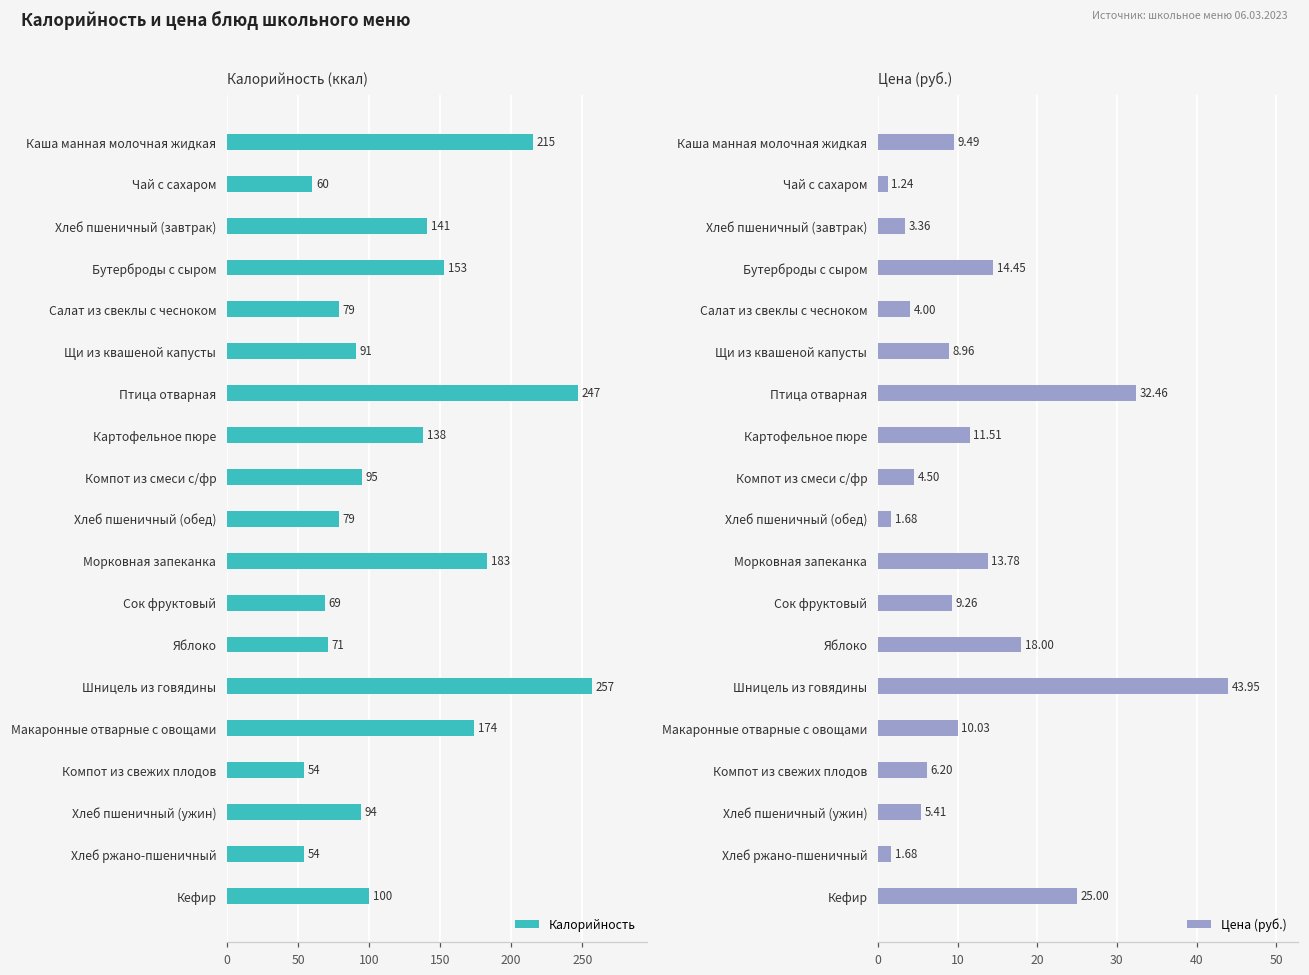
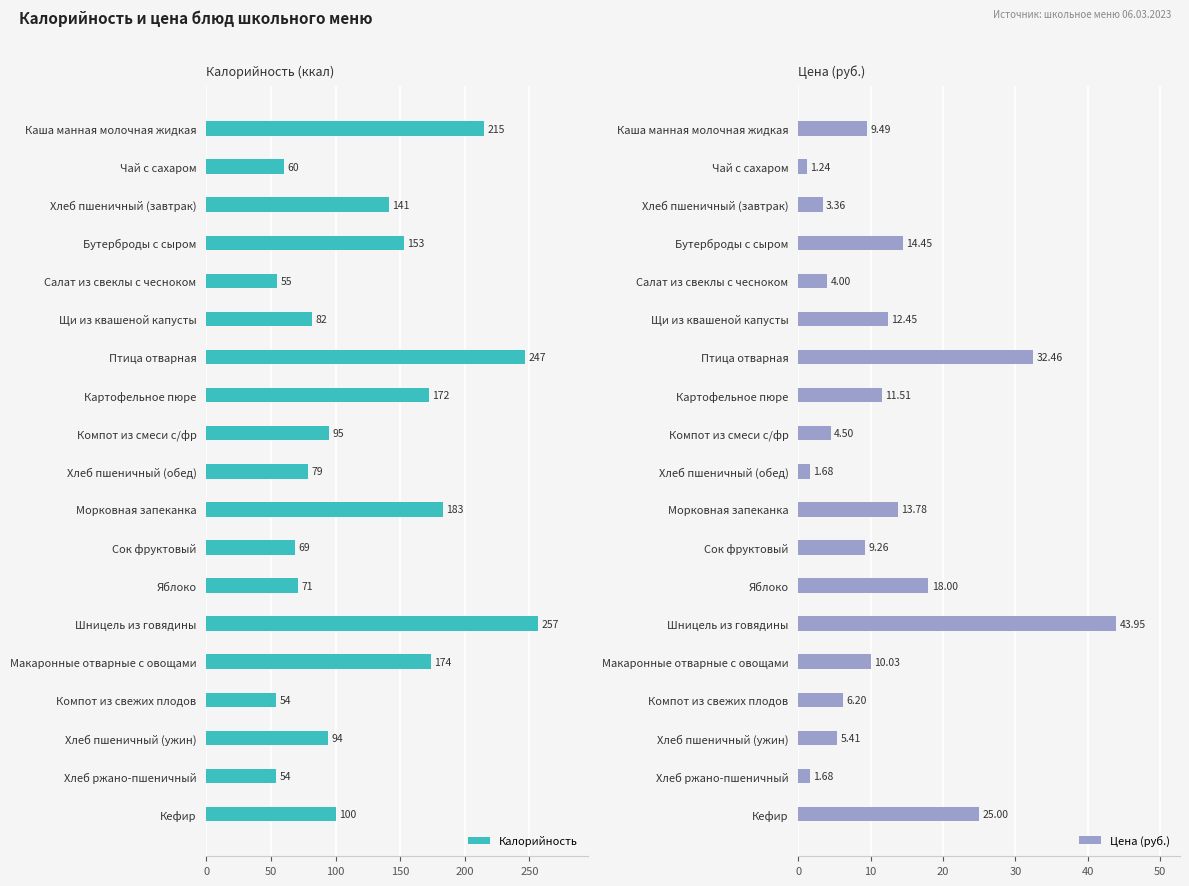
Калорийность (ккал), Салат из свеклы с чесноком: 79 -> 55
Калорийность (ккал), Щи из квашеной капусты: 91 -> 82
Калорийность (ккал), Картофельное пюре: 138 -> 172
Цена (руб.), Щи из квашеной капусты: 8.96 -> 12.45
